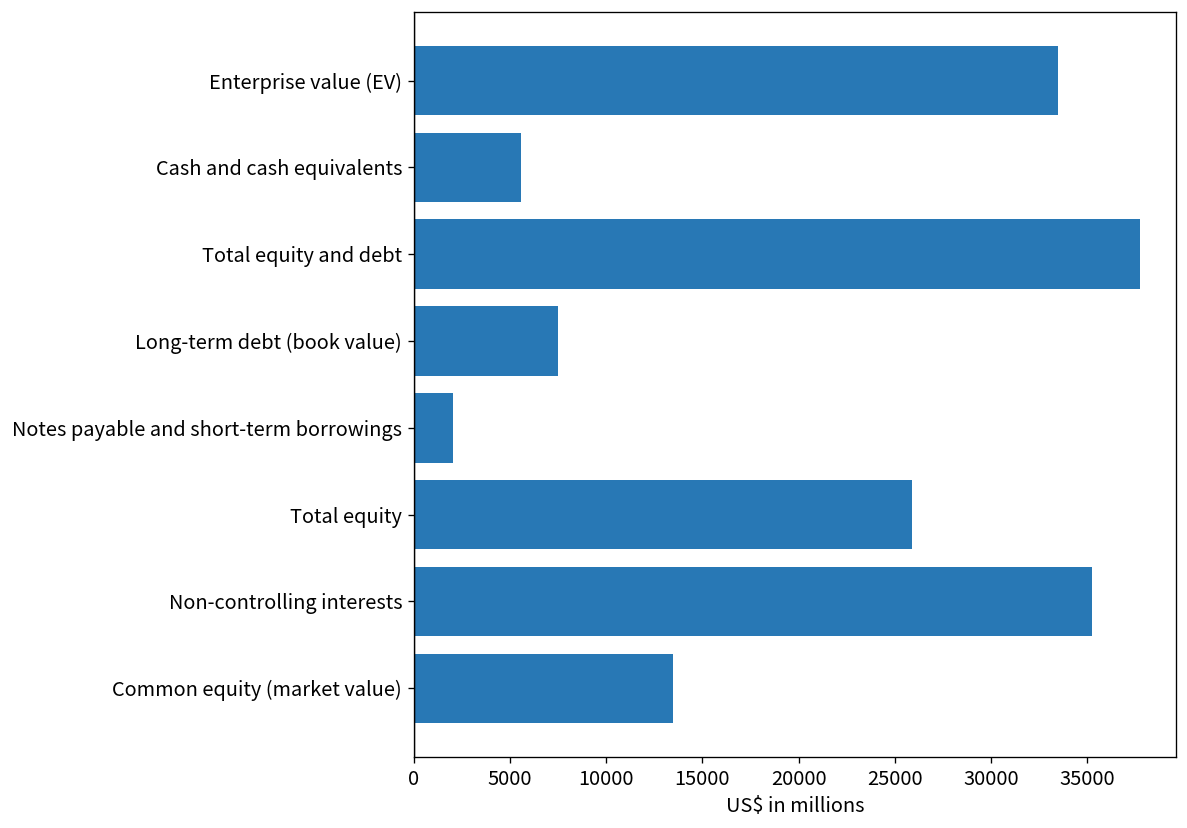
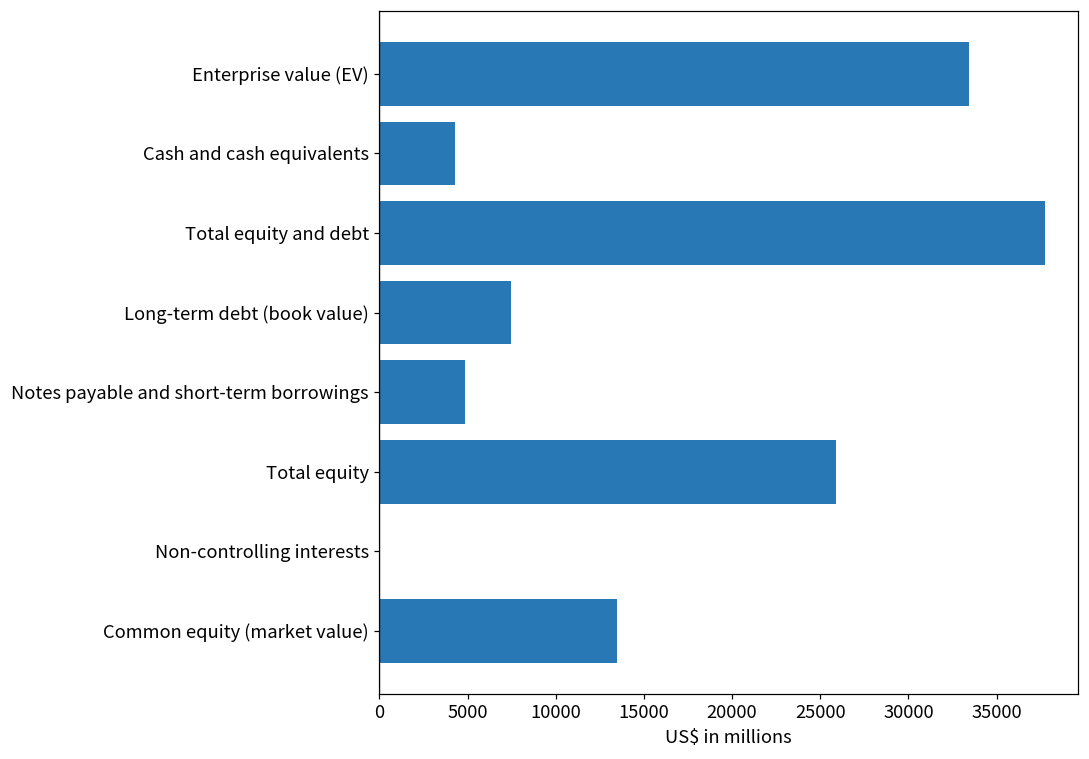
Cash and cash equivalents: 5600 -> 4300
Notes payable and short-term borrowings: 2000 -> 4900
Non-controlling interests: 35300 -> 100
